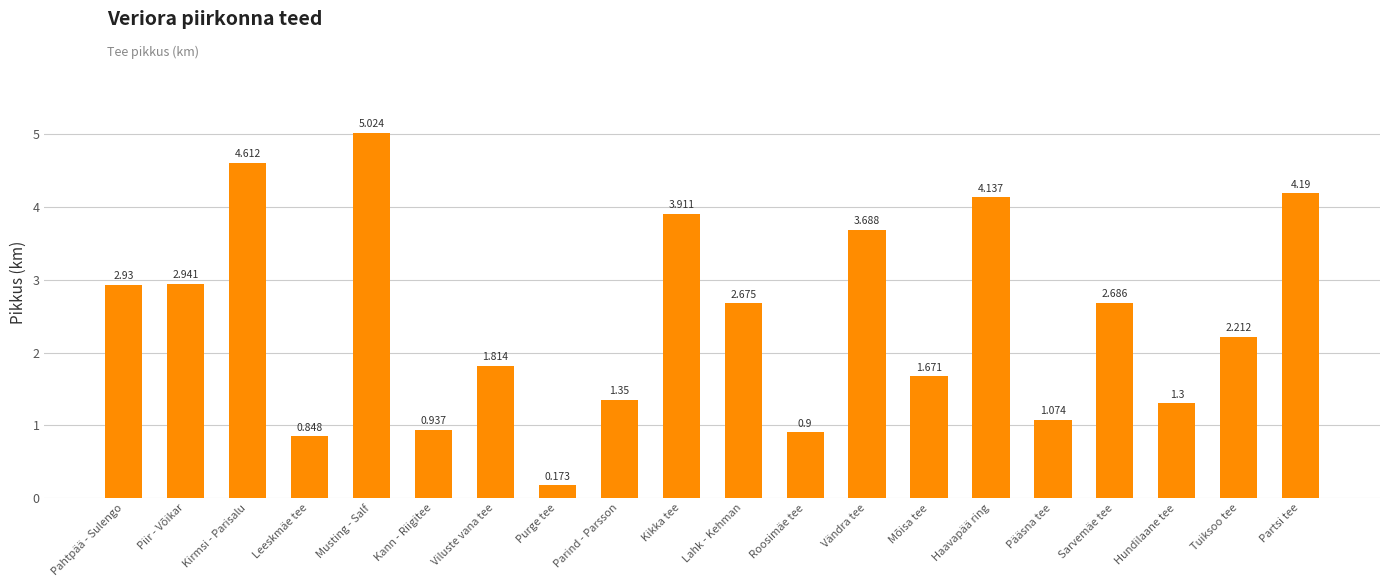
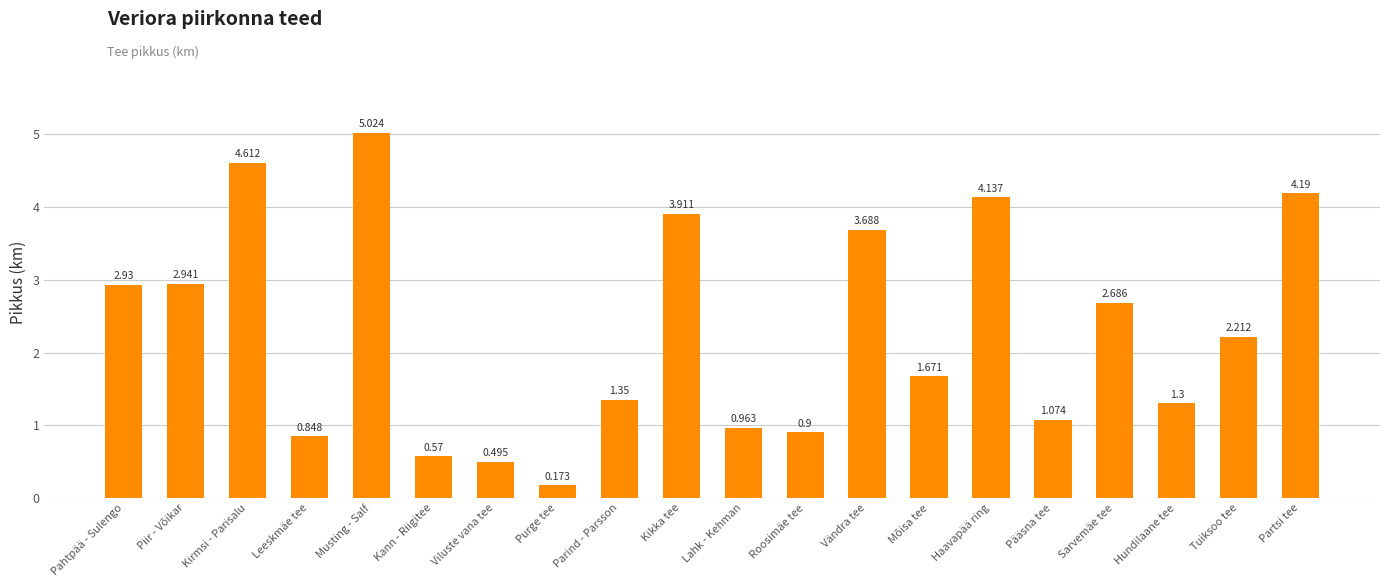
Kann - Riigitee: 0.937 -> 0.57
Viluste vana tee: 1.814 -> 0.495
Lahk - Kehman: 2.675 -> 0.963
